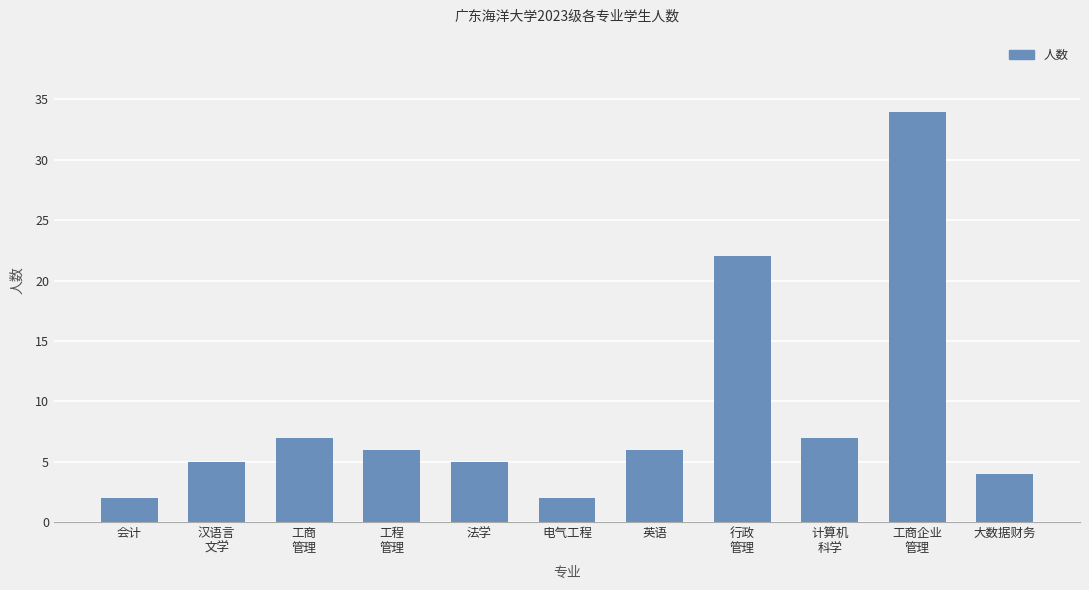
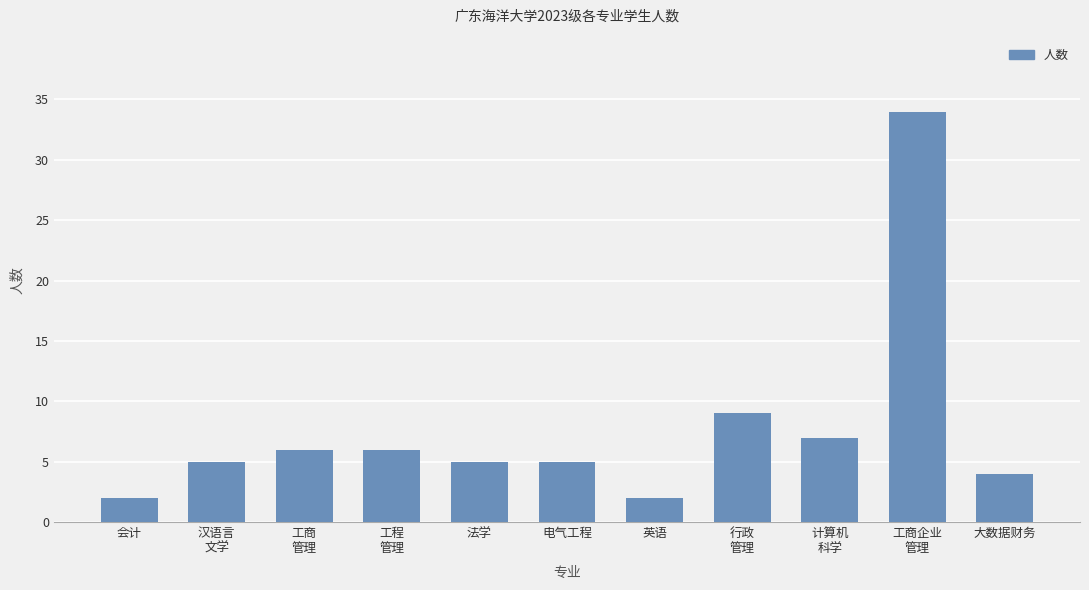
工商 管理: 7 -> 6
电气工程: 2 -> 5
英语: 6 -> 2
行政 管理: 22 -> 9
